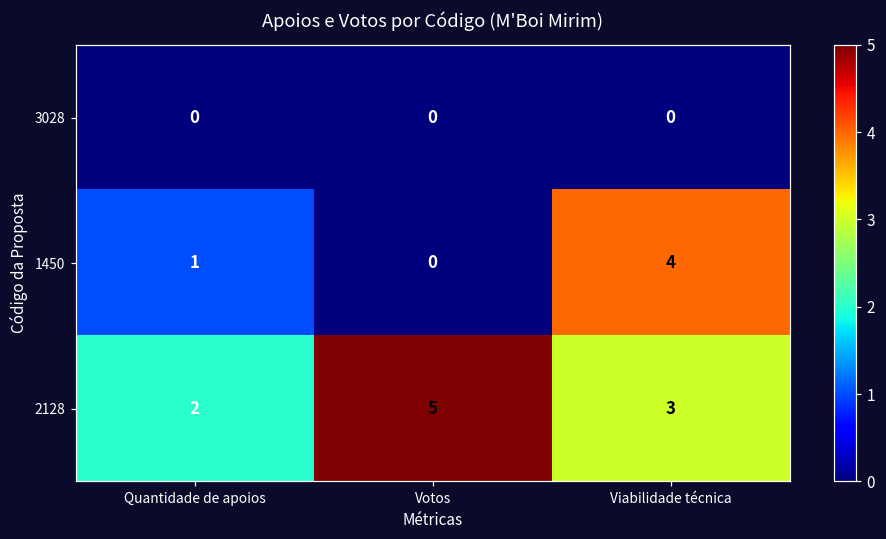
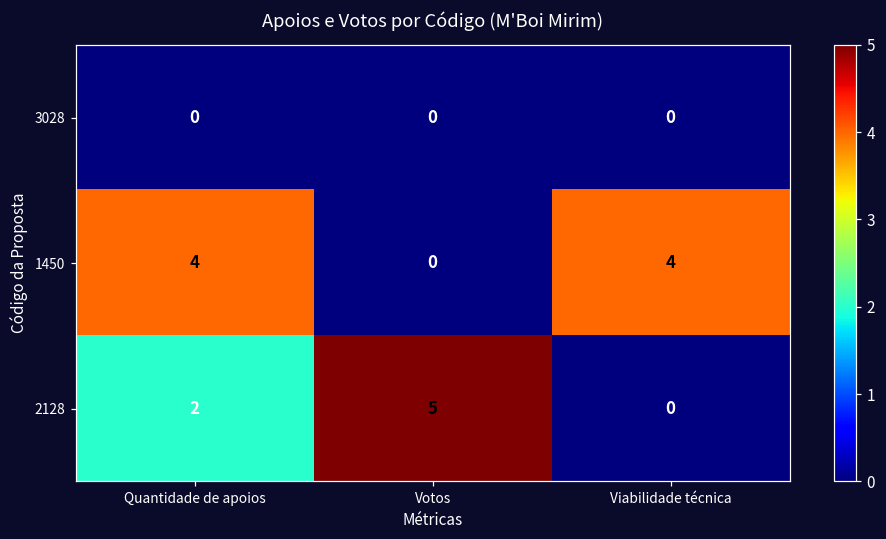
1450, Quantidade de apoios: 1 -> 4
2128, Viabilidade técnica: 3 -> 0
